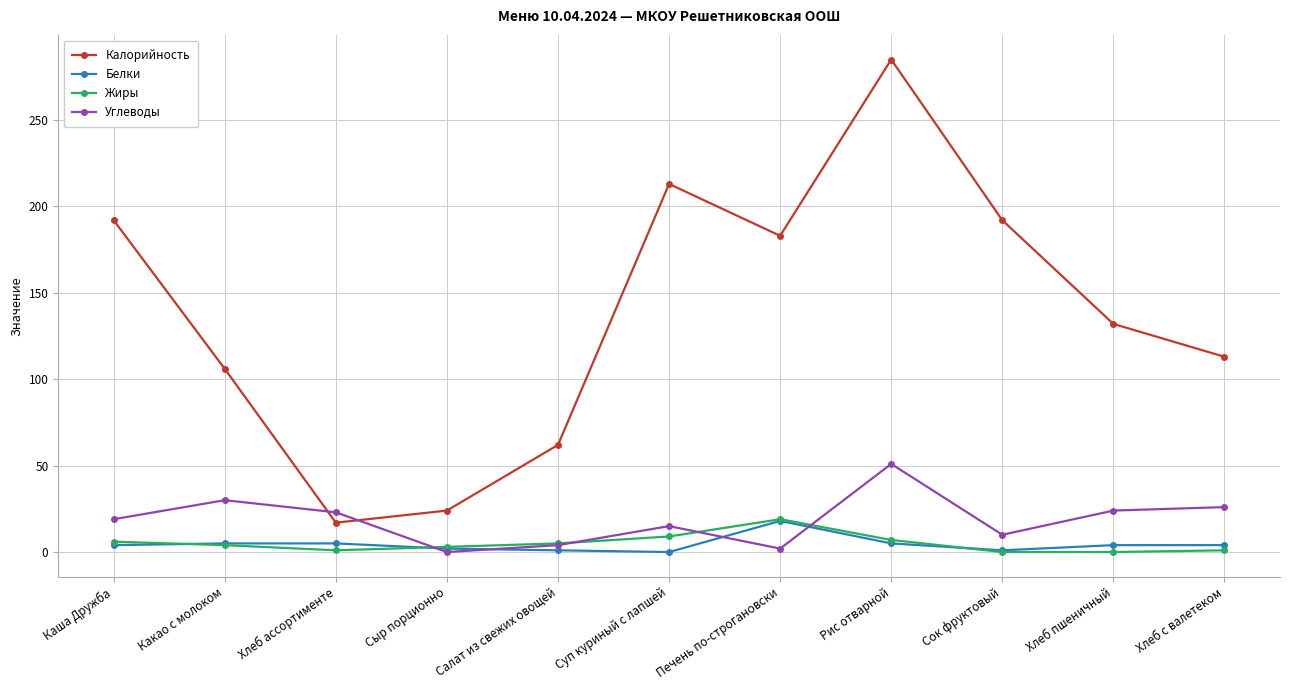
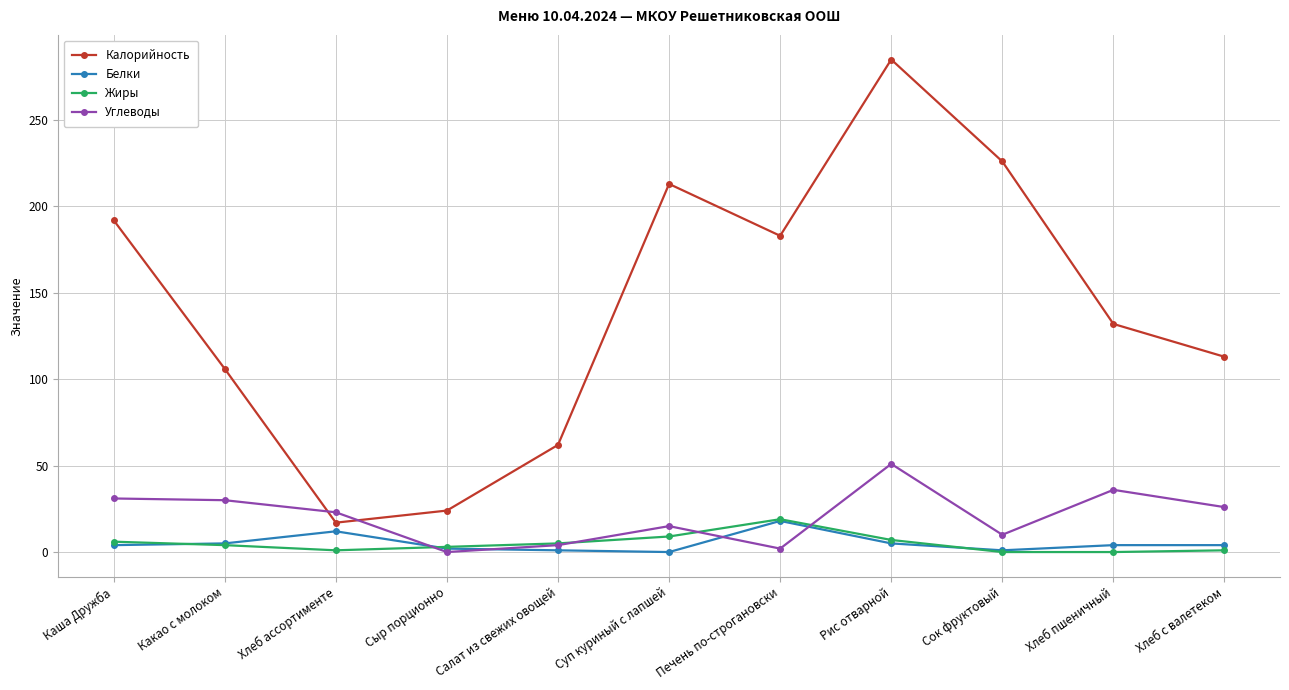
Углеводы, Каша Дружба: 19 -> 31
Белки, Хлеб ассортименте: 5 -> 12
Калорийность, Сок фруктовый: 192 -> 226
Углеводы, Хлеб пшеничный: 24 -> 36
